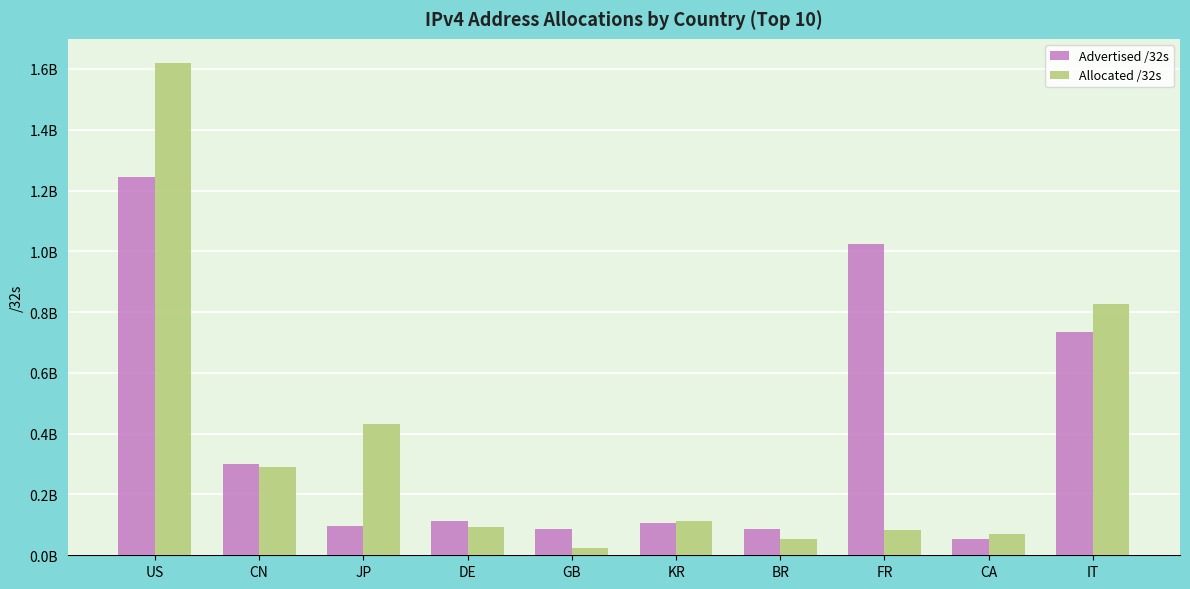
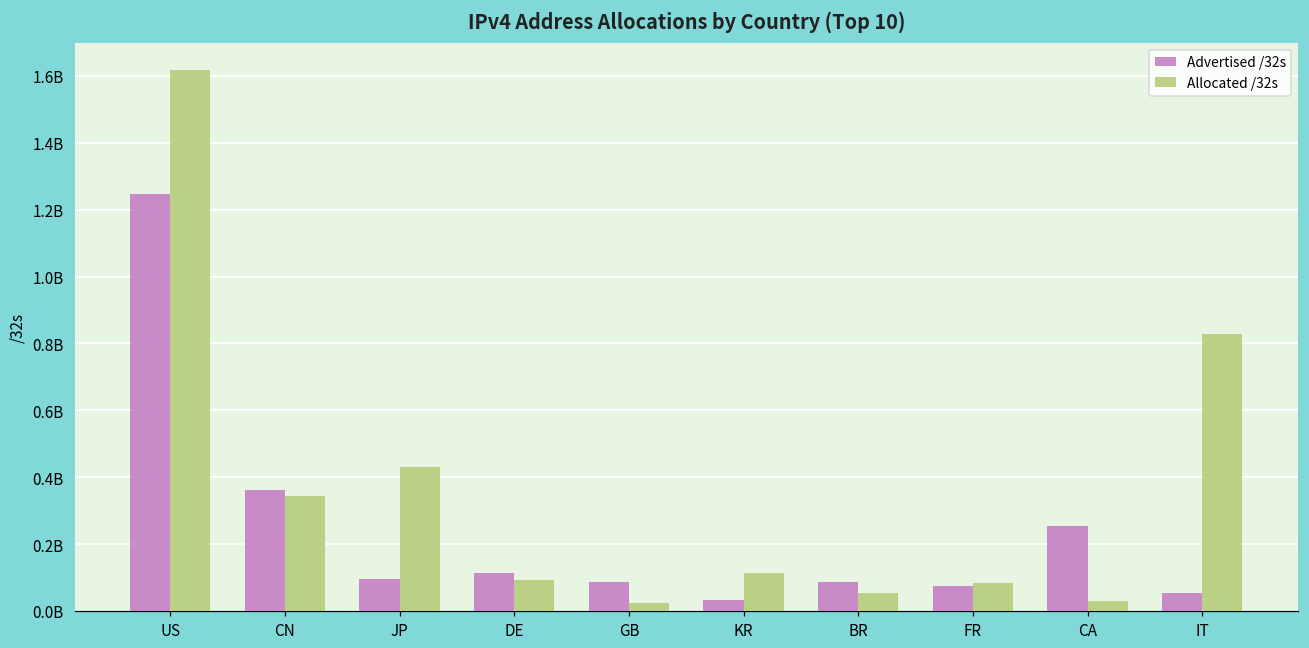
Advertised /32s, CN: 300000000 -> 360000000
Allocated /32s, CN: 290000000 -> 340000000
Advertised /32s, KR: 110000000 -> 30000000
Advertised /32s, FR: 1020000000 -> 70000000
Advertised /32s, CA: 50000000 -> 250000000
Allocated /32s, CA: 70000000 -> 30000000
Advertised /32s, IT: 730000000 -> 50000000
